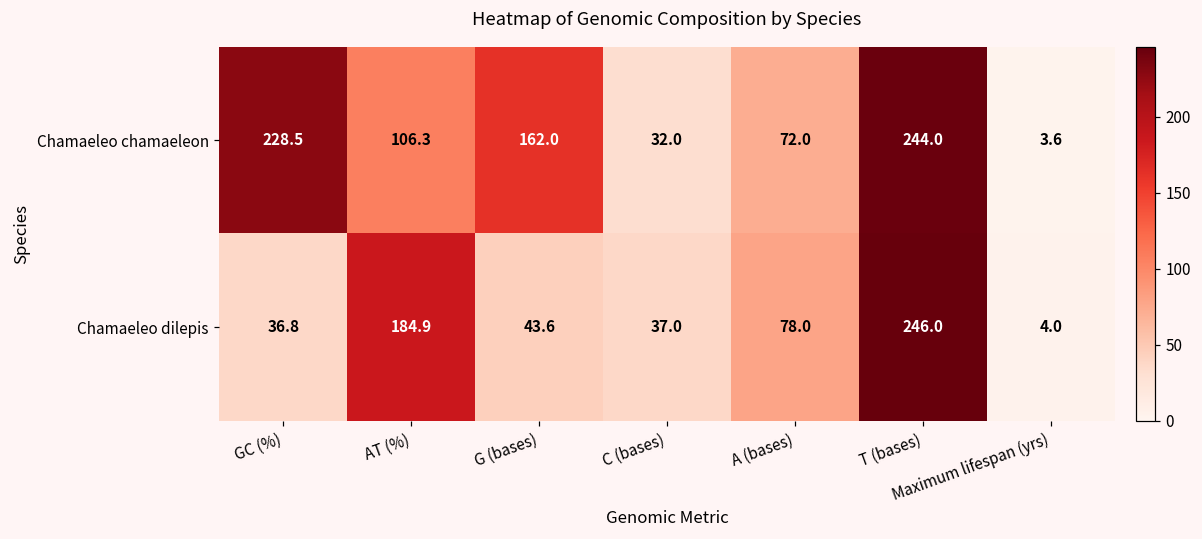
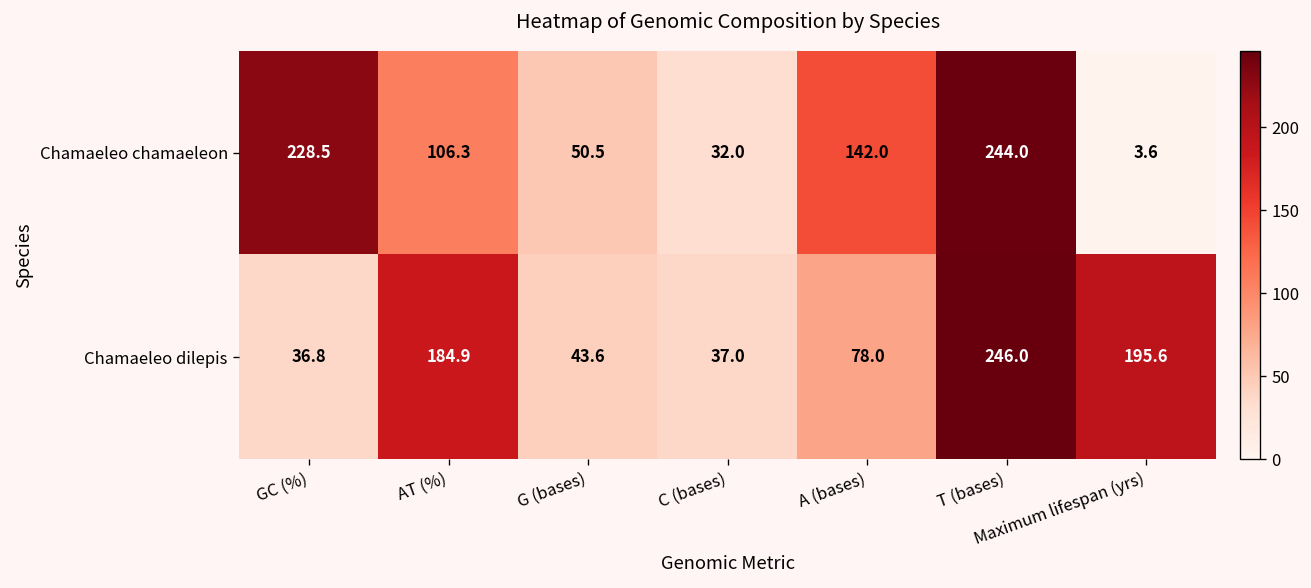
Chamaeleo chamaeleon, G (bases): 162.0 -> 50.5
Chamaeleo chamaeleon, A (bases): 72.0 -> 142.0
Chamaeleo dilepis, Maximum lifespan (yrs): 4.0 -> 195.6
